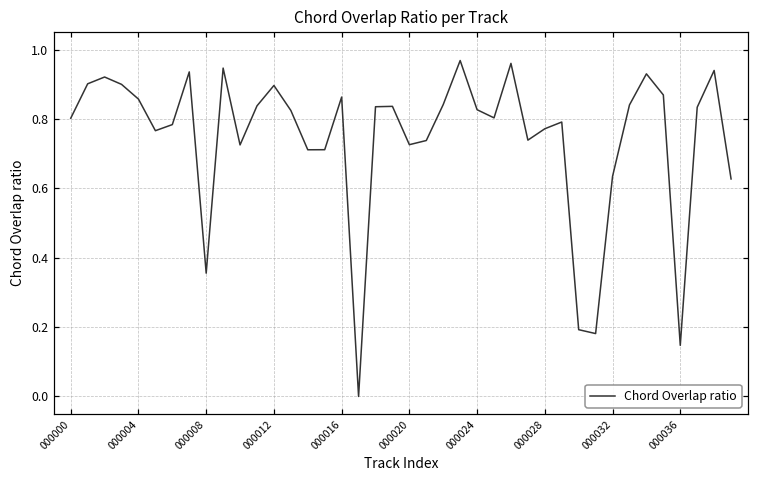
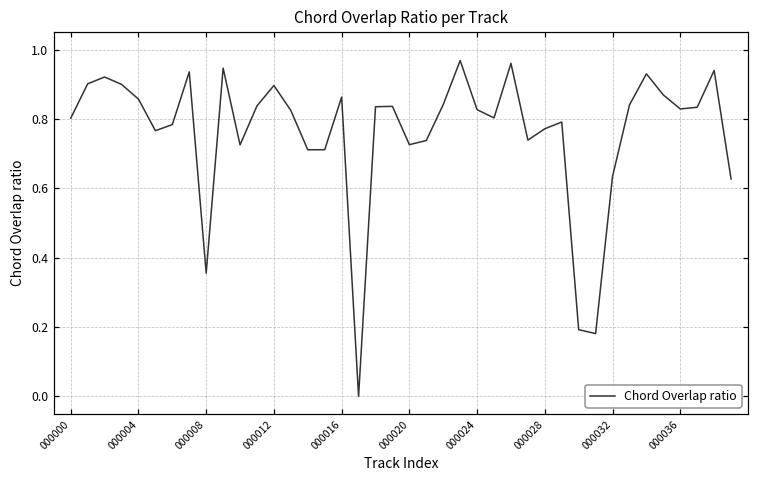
000036: 0.15 -> 0.83
